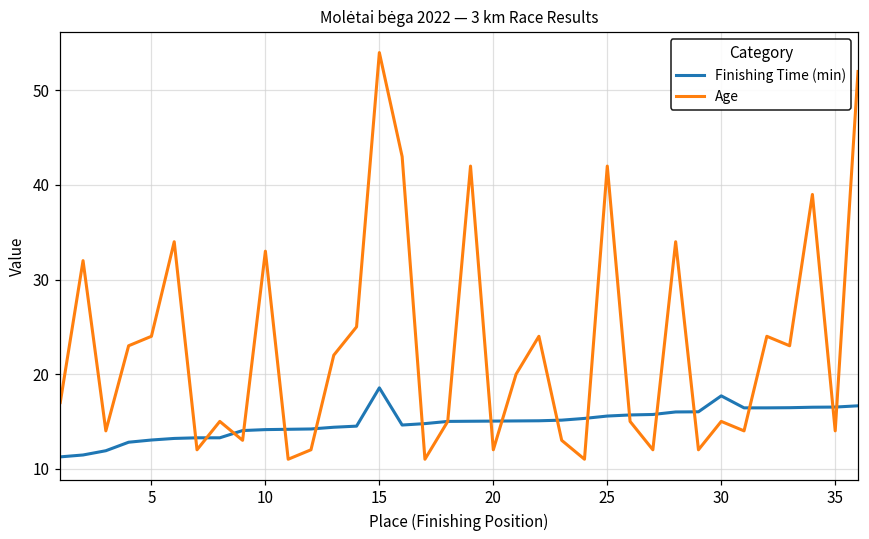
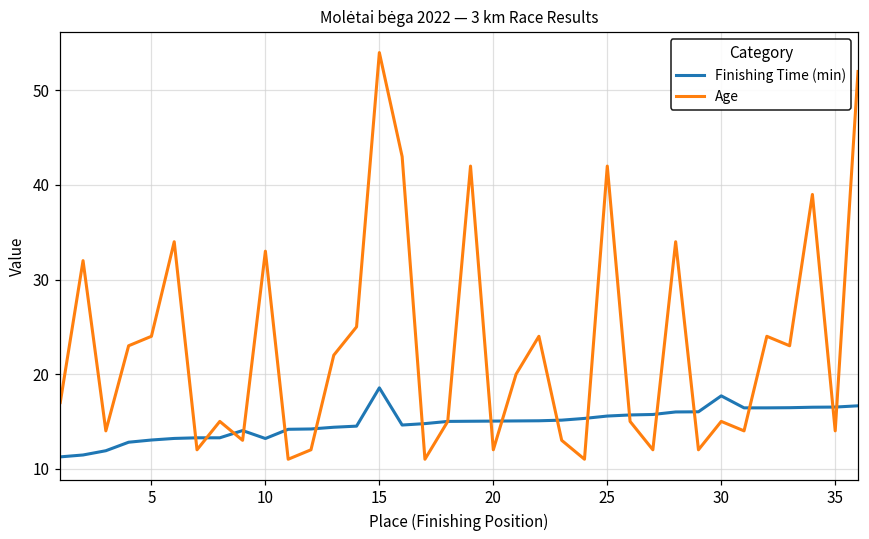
Finishing Time (min), 10: 14 -> 13
